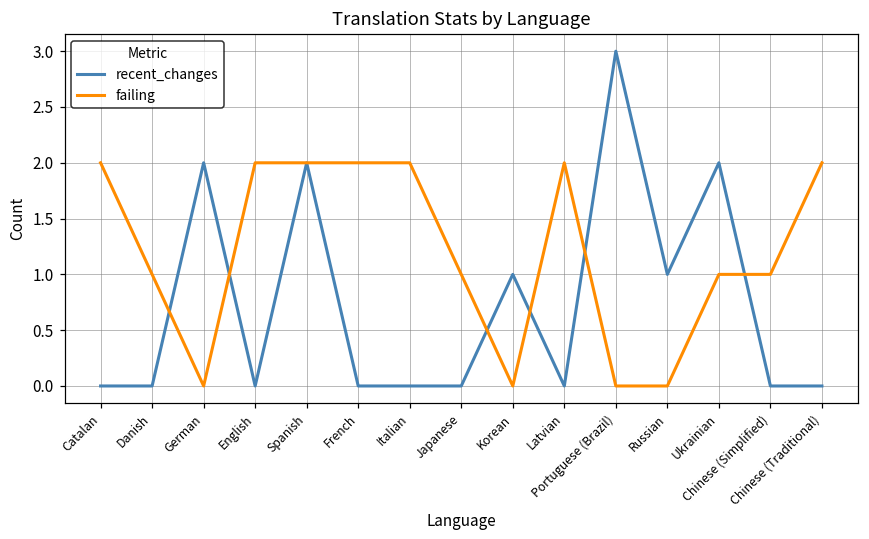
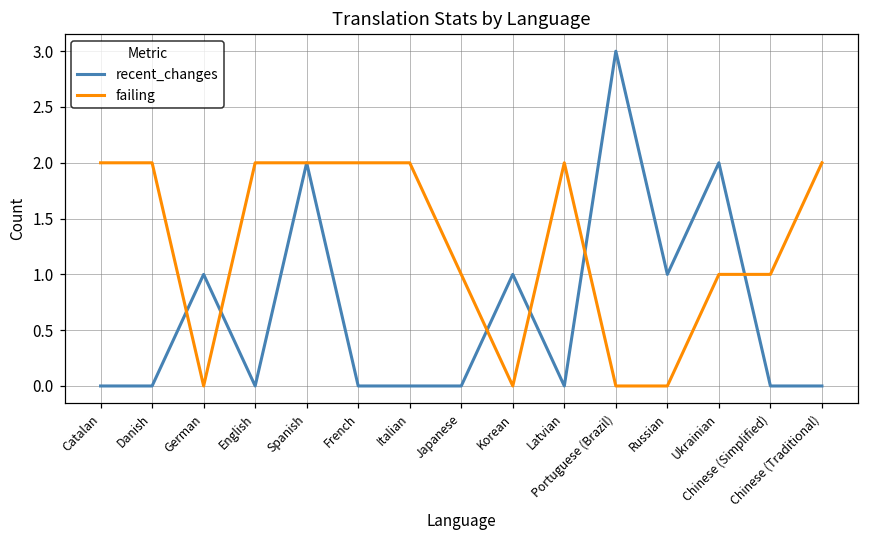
failing, Danish: 1 -> 2
recent_changes, German: 2 -> 1
